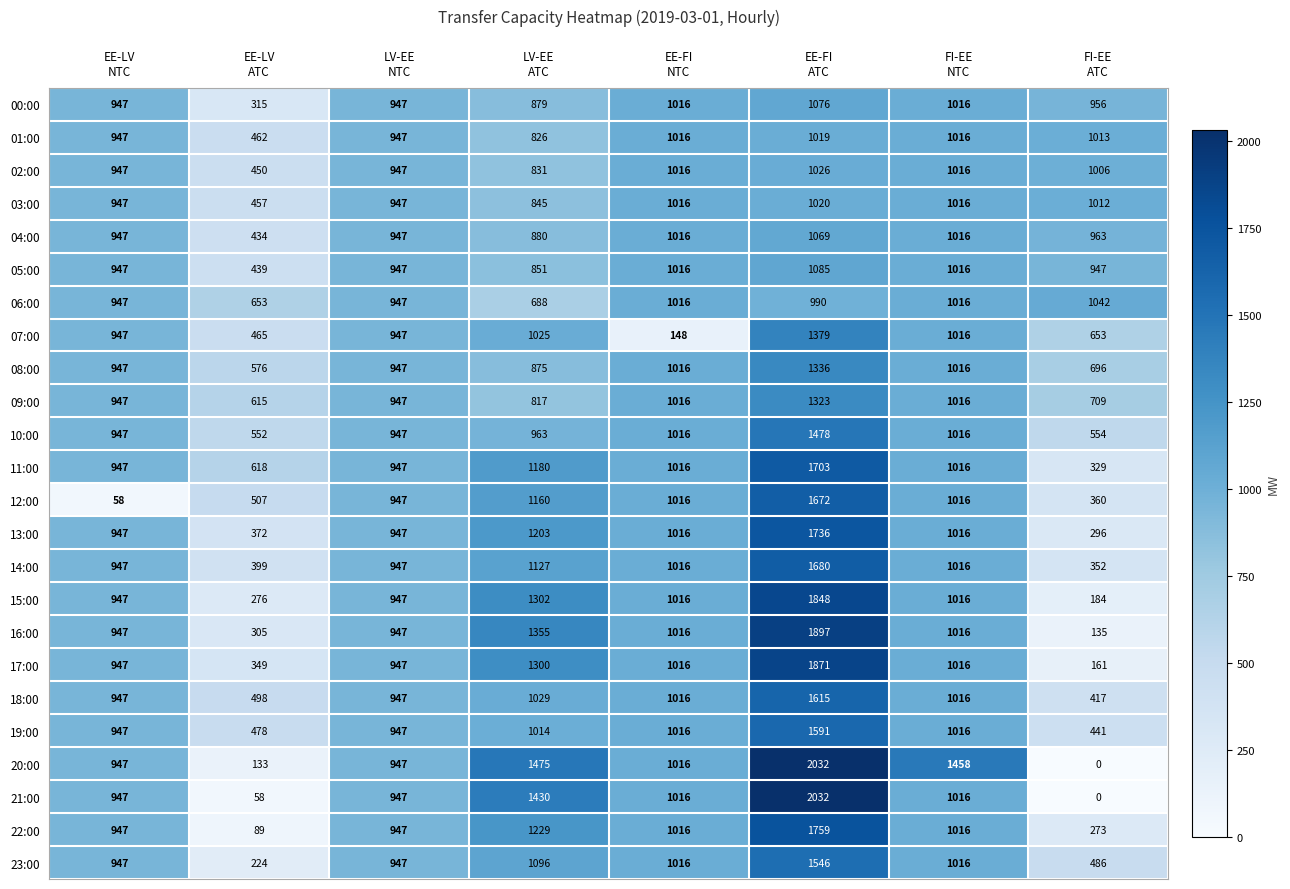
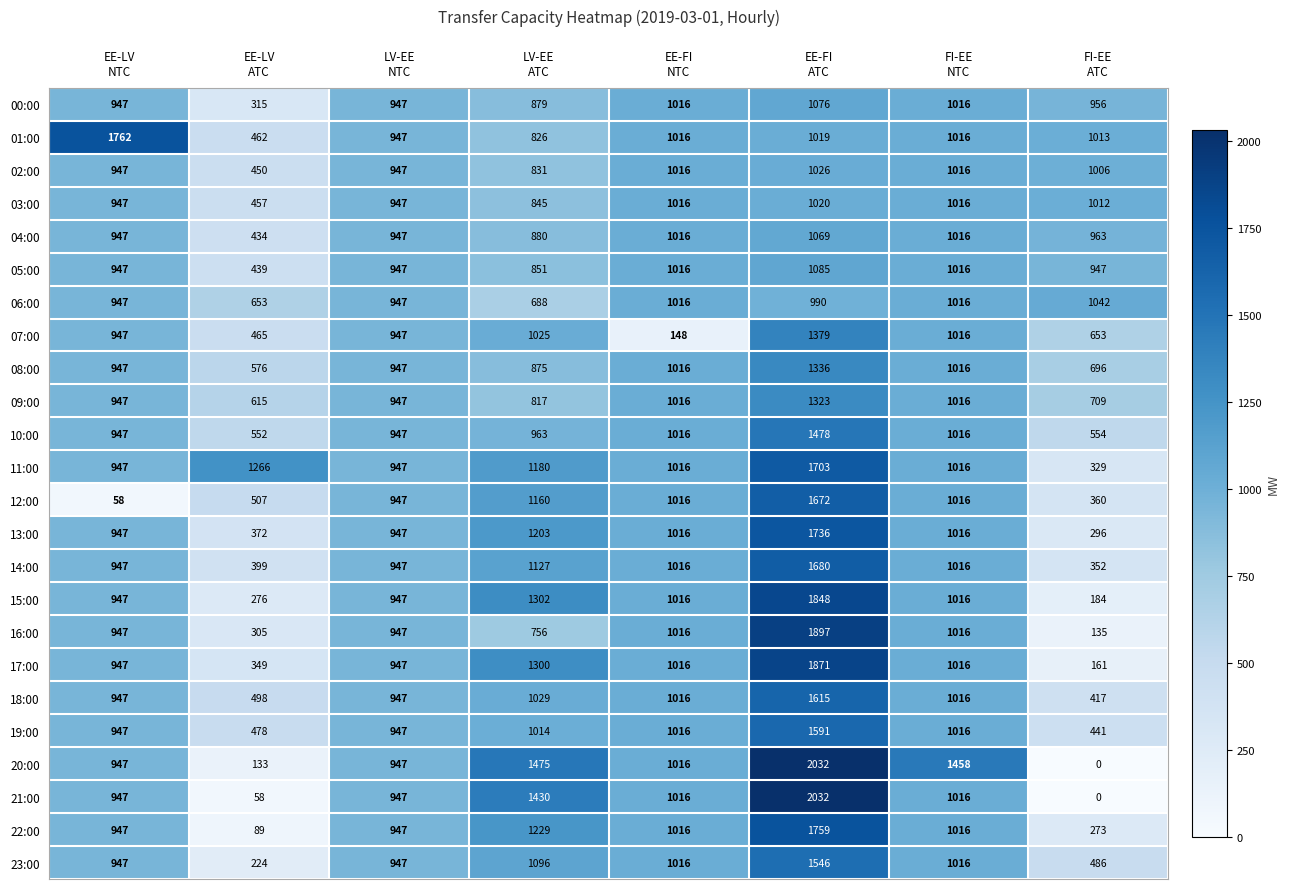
01:00, EE-LV NTC: 947 -> 1762
11:00, EE-LV ATC: 618 -> 1266
16:00, LV-EE ATC: 1355 -> 756
